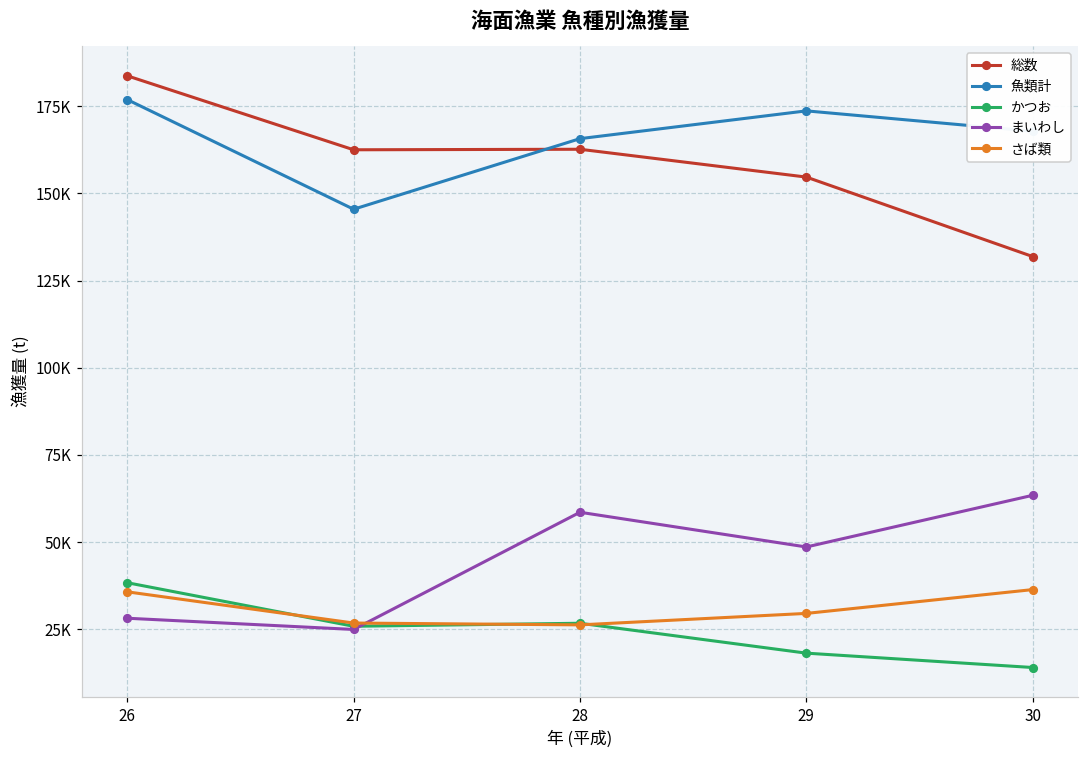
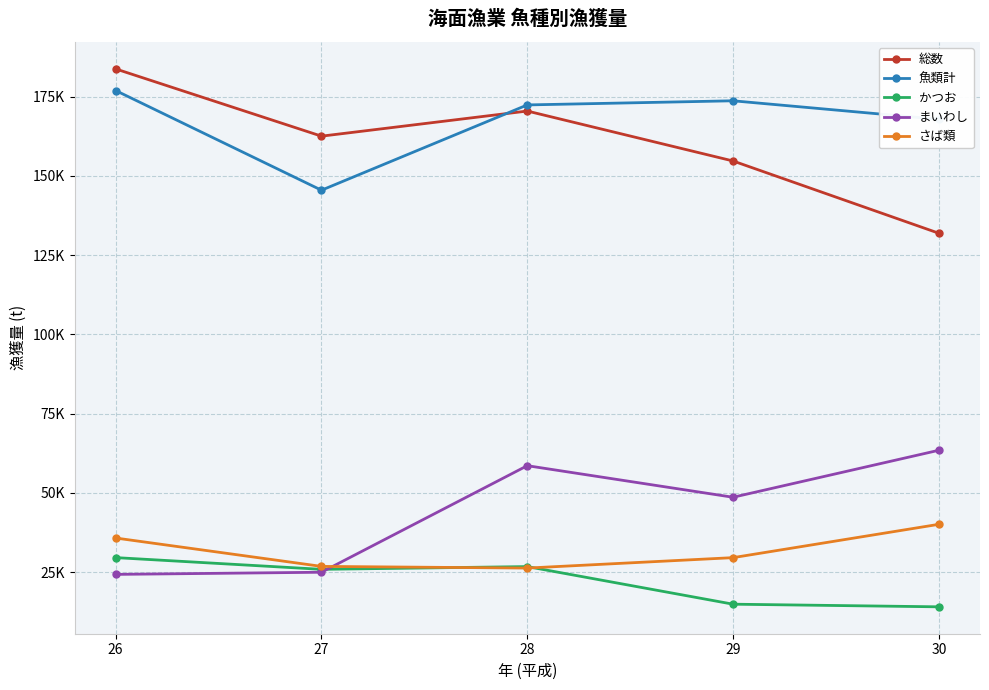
かつお, 26: 38000 -> 30000
まいわし, 26: 28000 -> 24000
総数, 28: 163000 -> 170000
魚類計, 28: 166000 -> 172000
かつお, 29: 18000 -> 15000
さば類, 30: 36000 -> 40000
